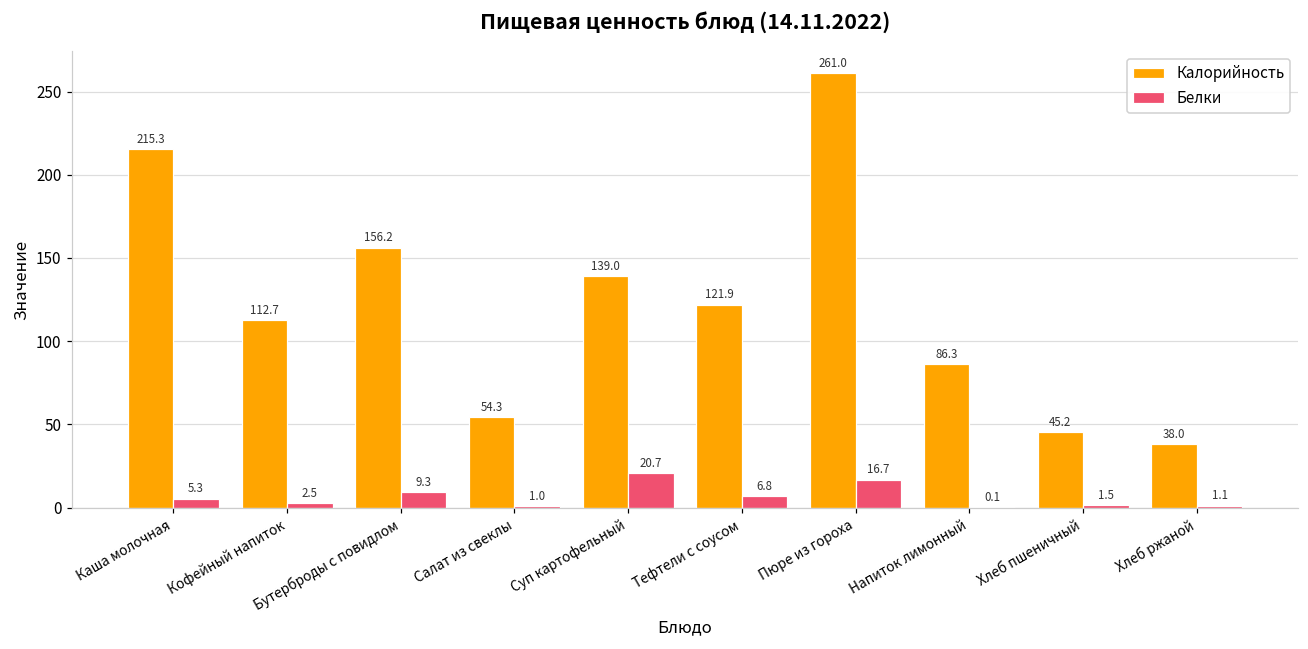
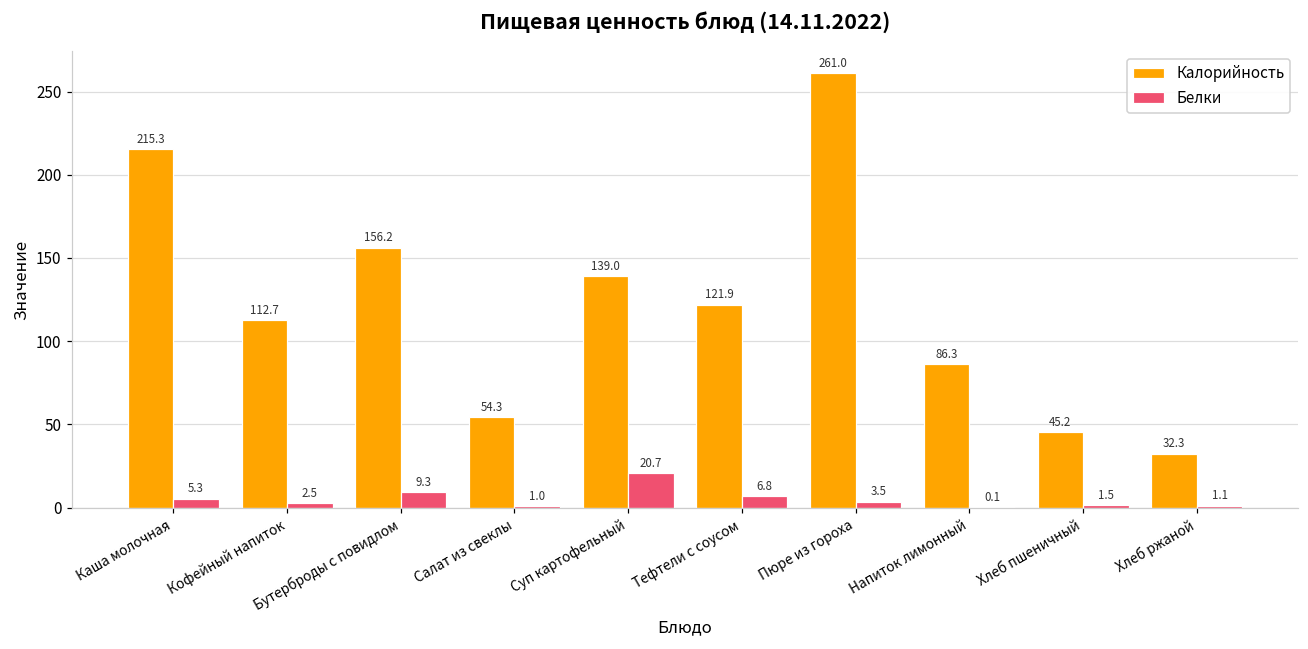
Белки, Пюре из гороха: 16.7 -> 3.5
Калорийность, Хлеб ржаной: 38.0 -> 32.3
